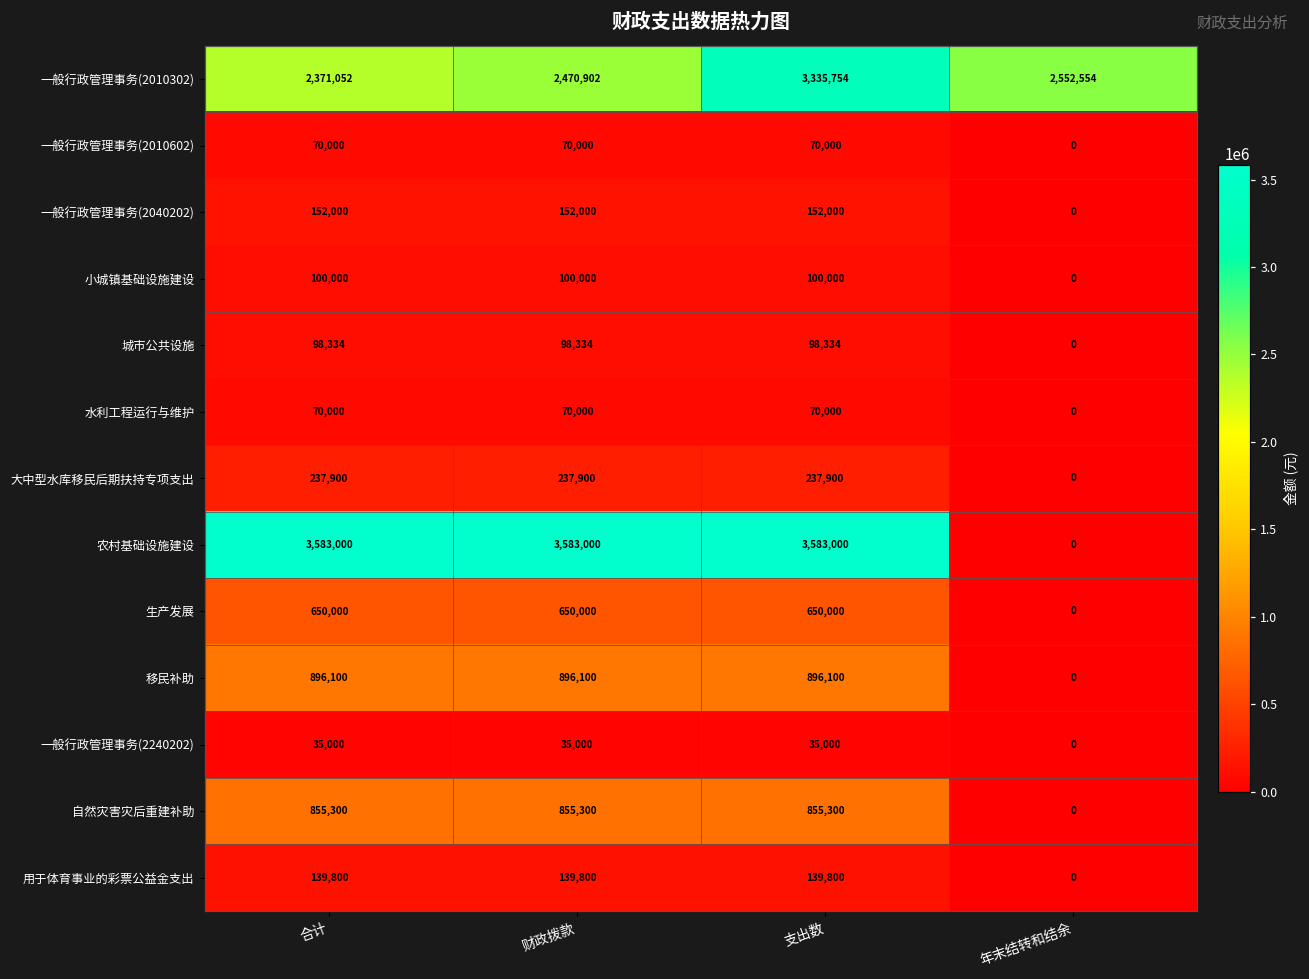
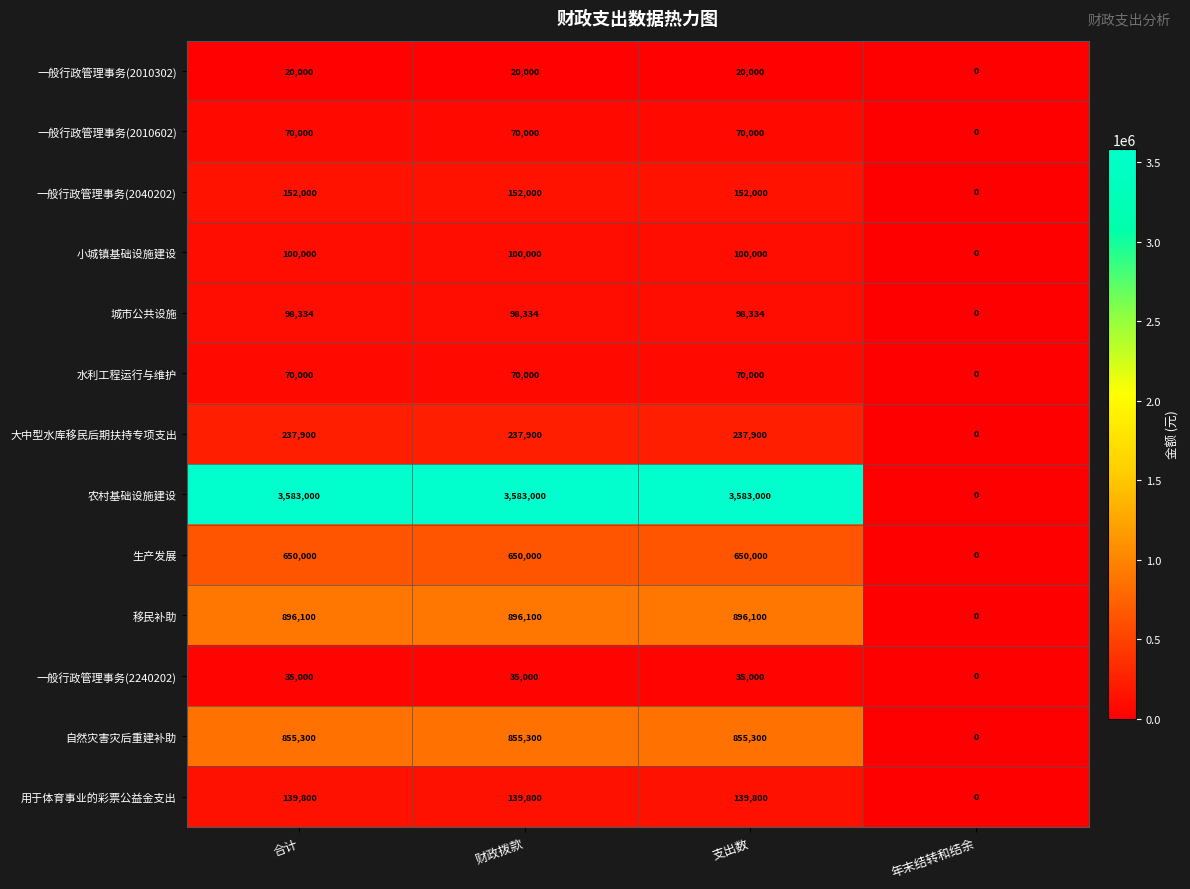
一般行政管理事务(2010302), 合计: 2,371,052 -> 20,000
一般行政管理事务(2010302), 财政拨款: 2,470,902 -> 20,000
一般行政管理事务(2010302), 支出数: 3,335,754 -> 20,000
一般行政管理事务(2010302), 年末结转和结余: 2,552,554 -> 0
